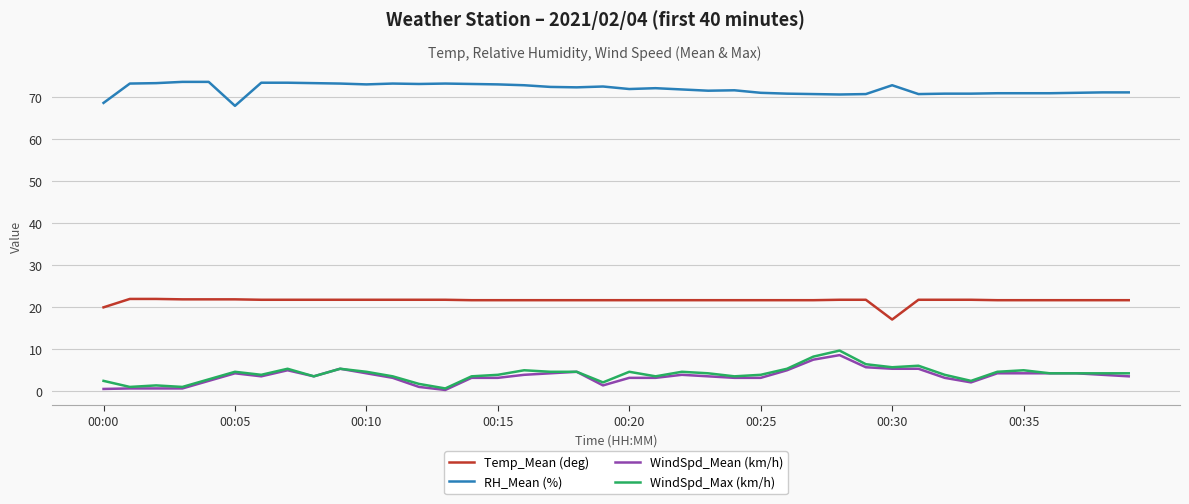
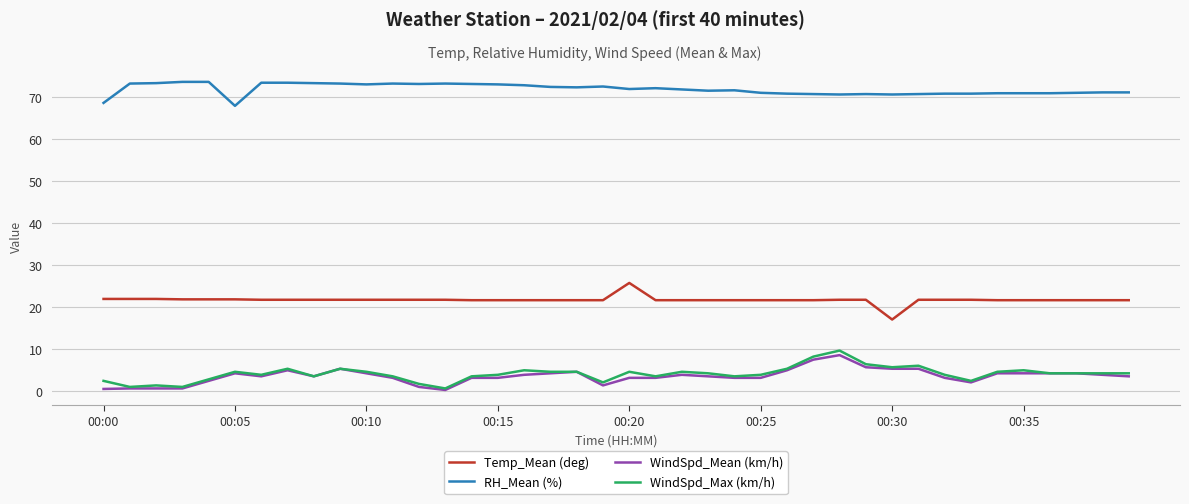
Temp_Mean (deg), 00:00: 20 -> 22
Temp_Mean (deg), 00:20: 22 -> 26
RH_Mean (%), 00:30: 73 -> 71
